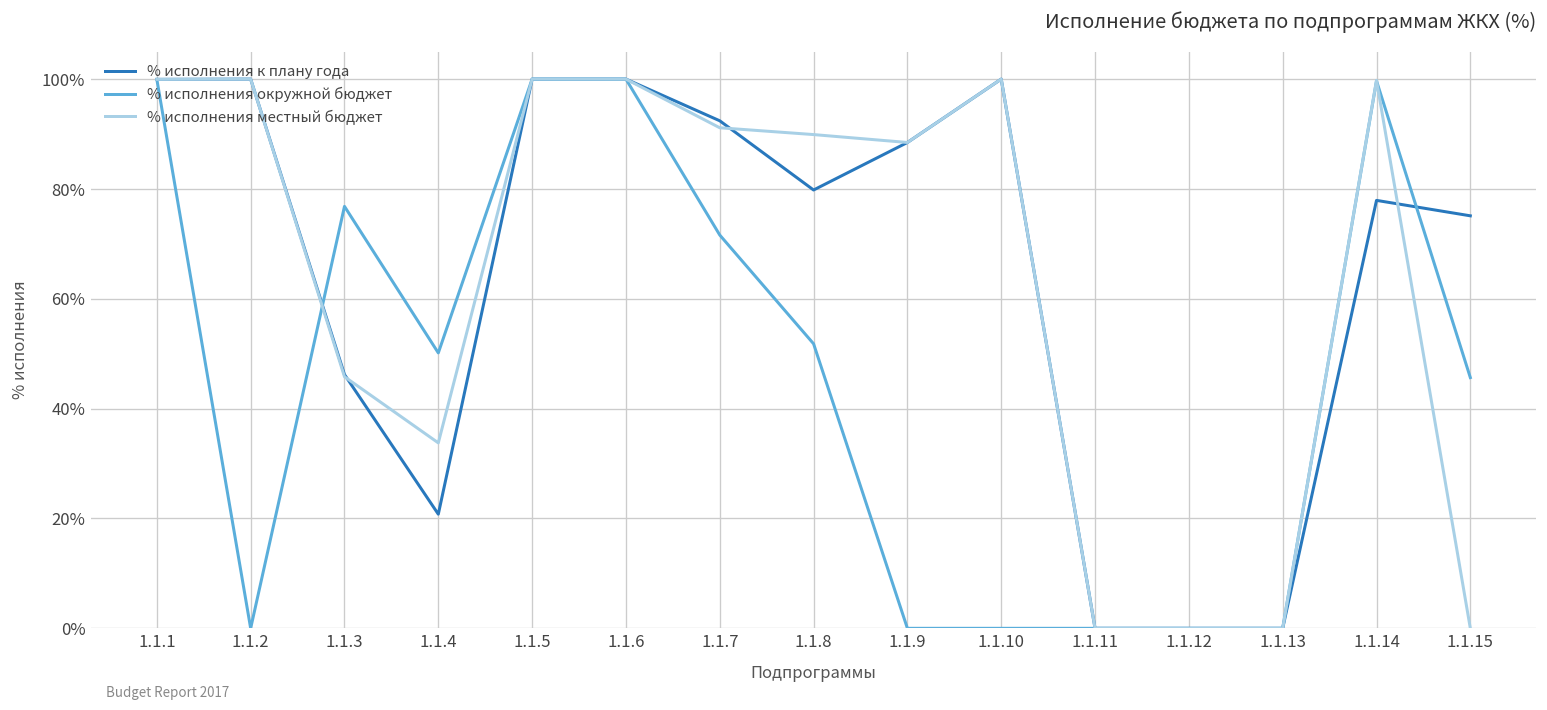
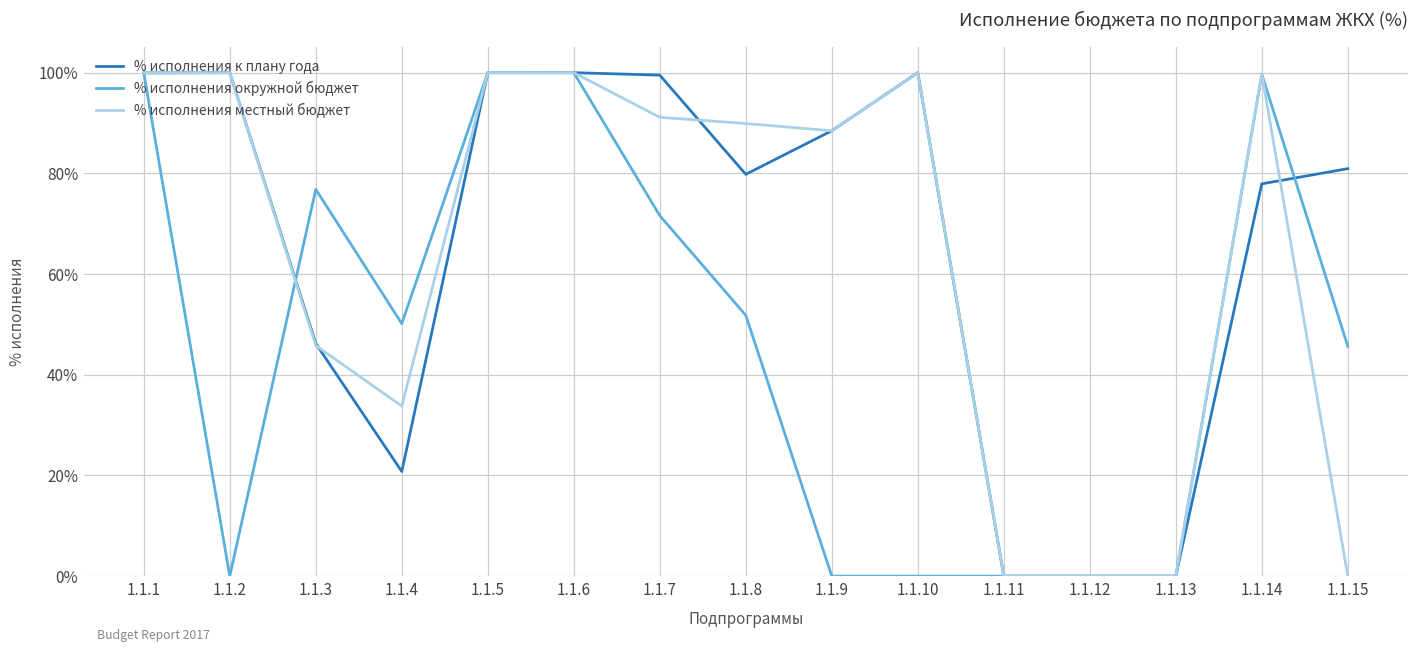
% исполнения к плану года, 1.1.7: 92% -> 100%
% исполнения к плану года, 1.1.15: 75% -> 81%
